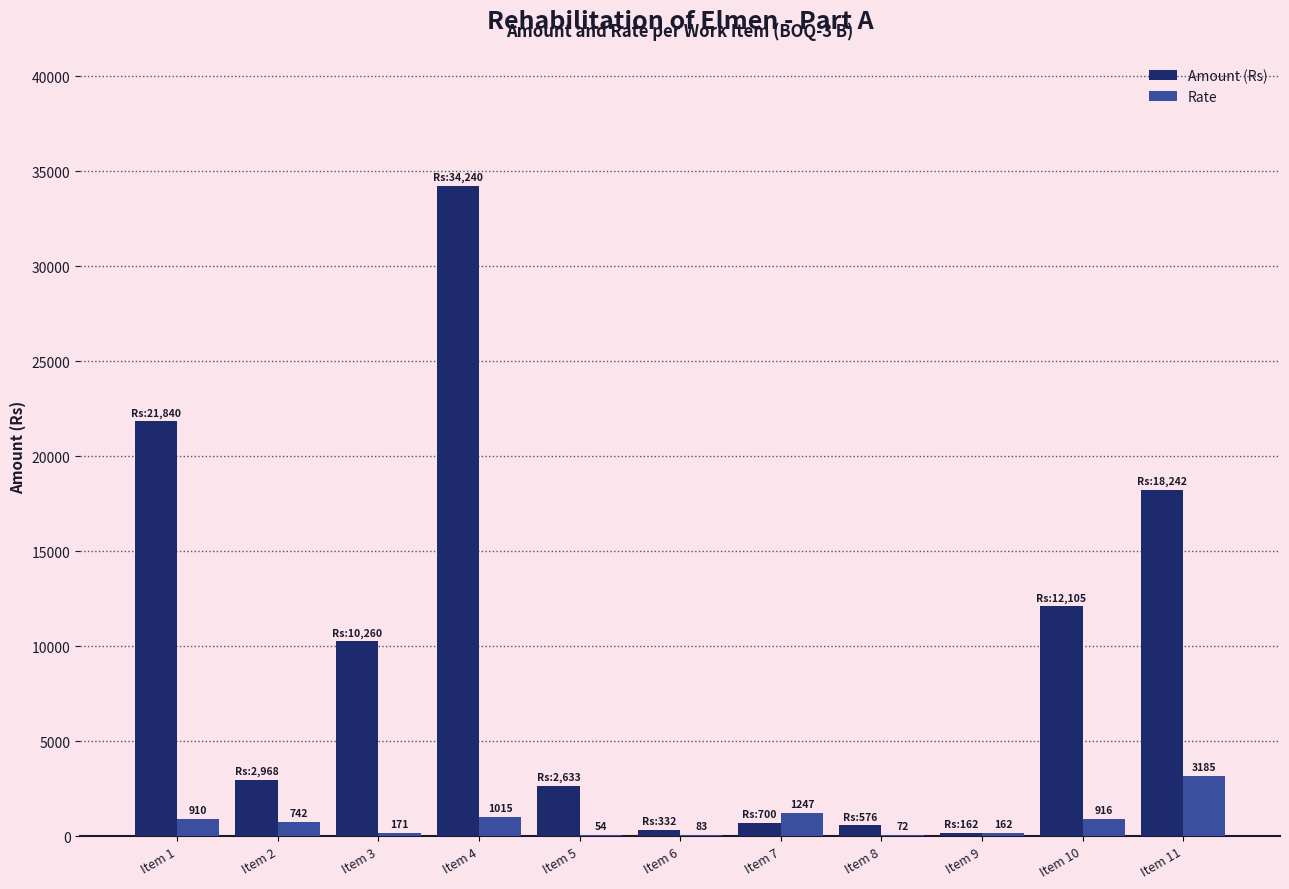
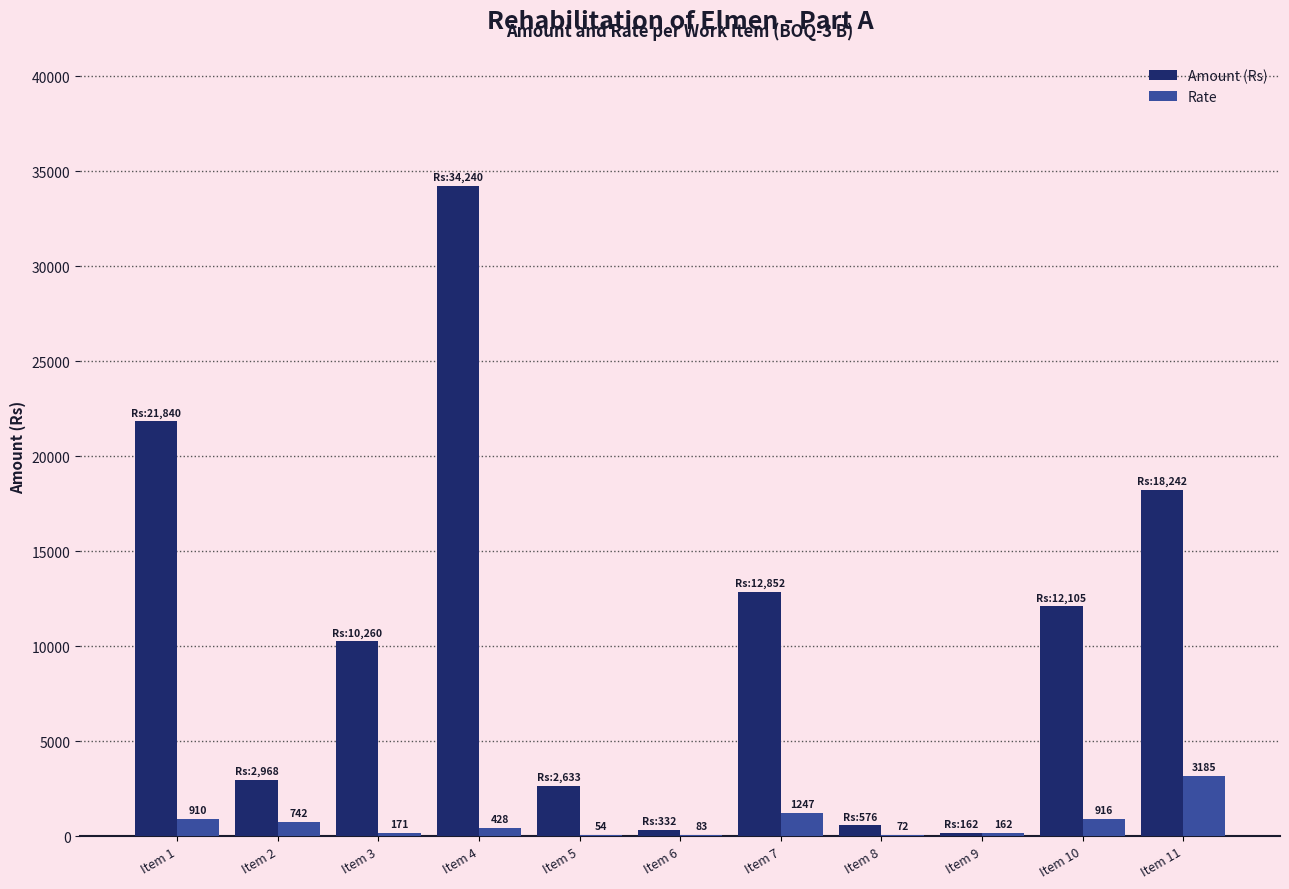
Rate, Item 4: 1015 -> 428
Amount (Rs), Item 7: 700 -> 12,852
